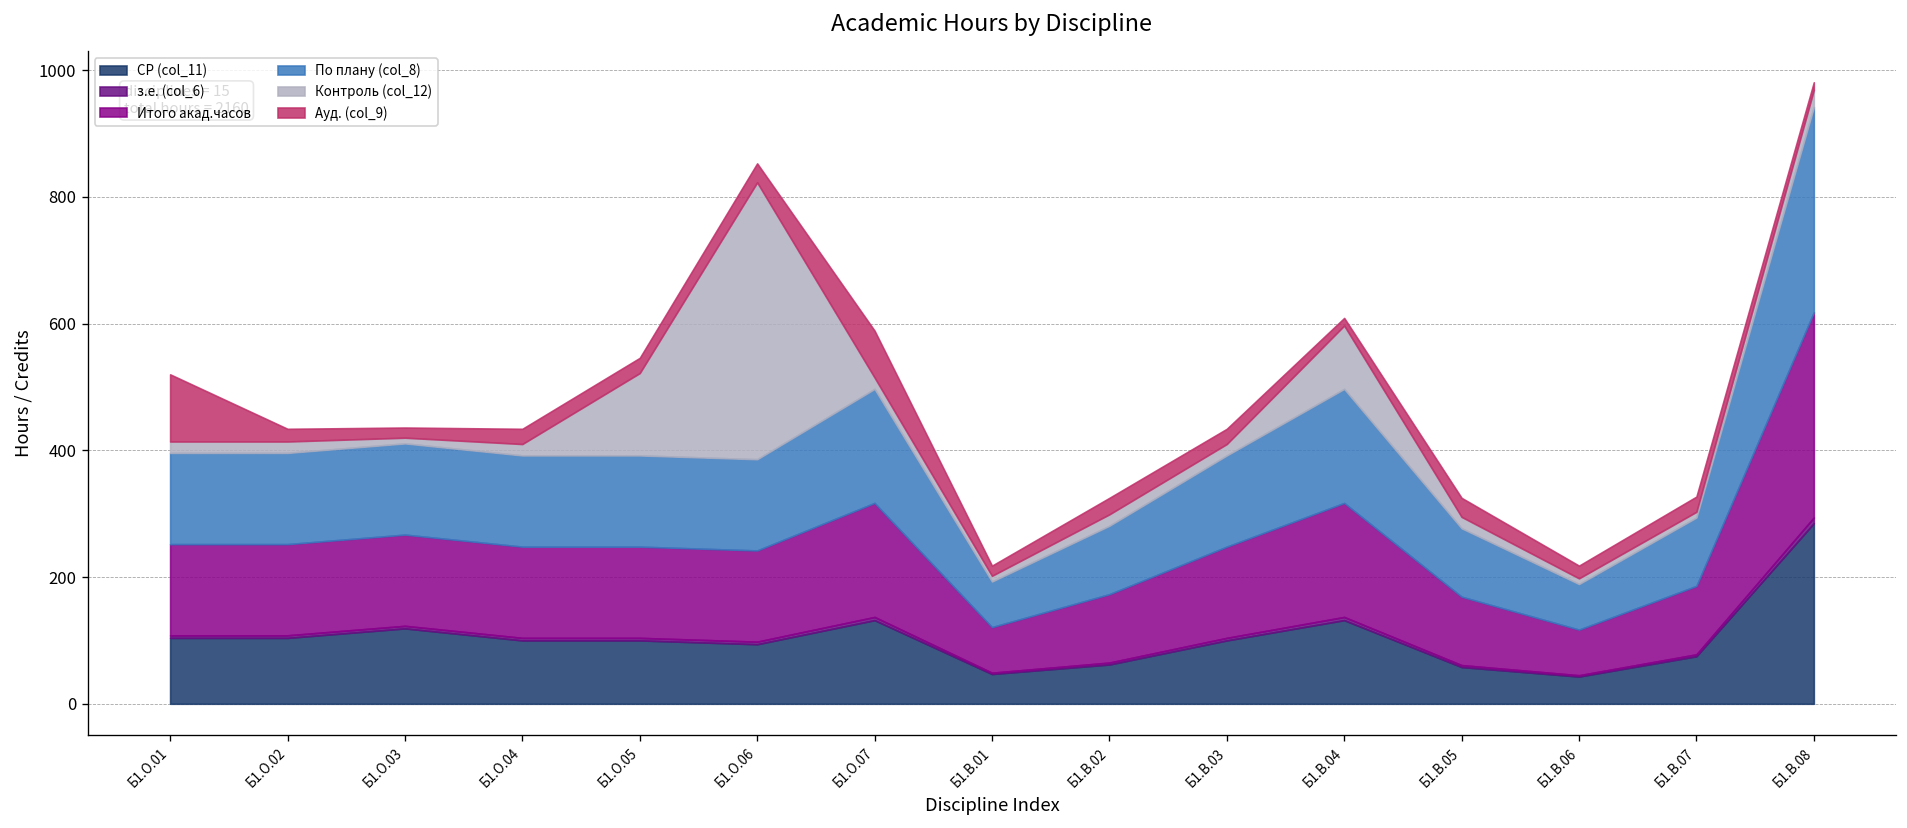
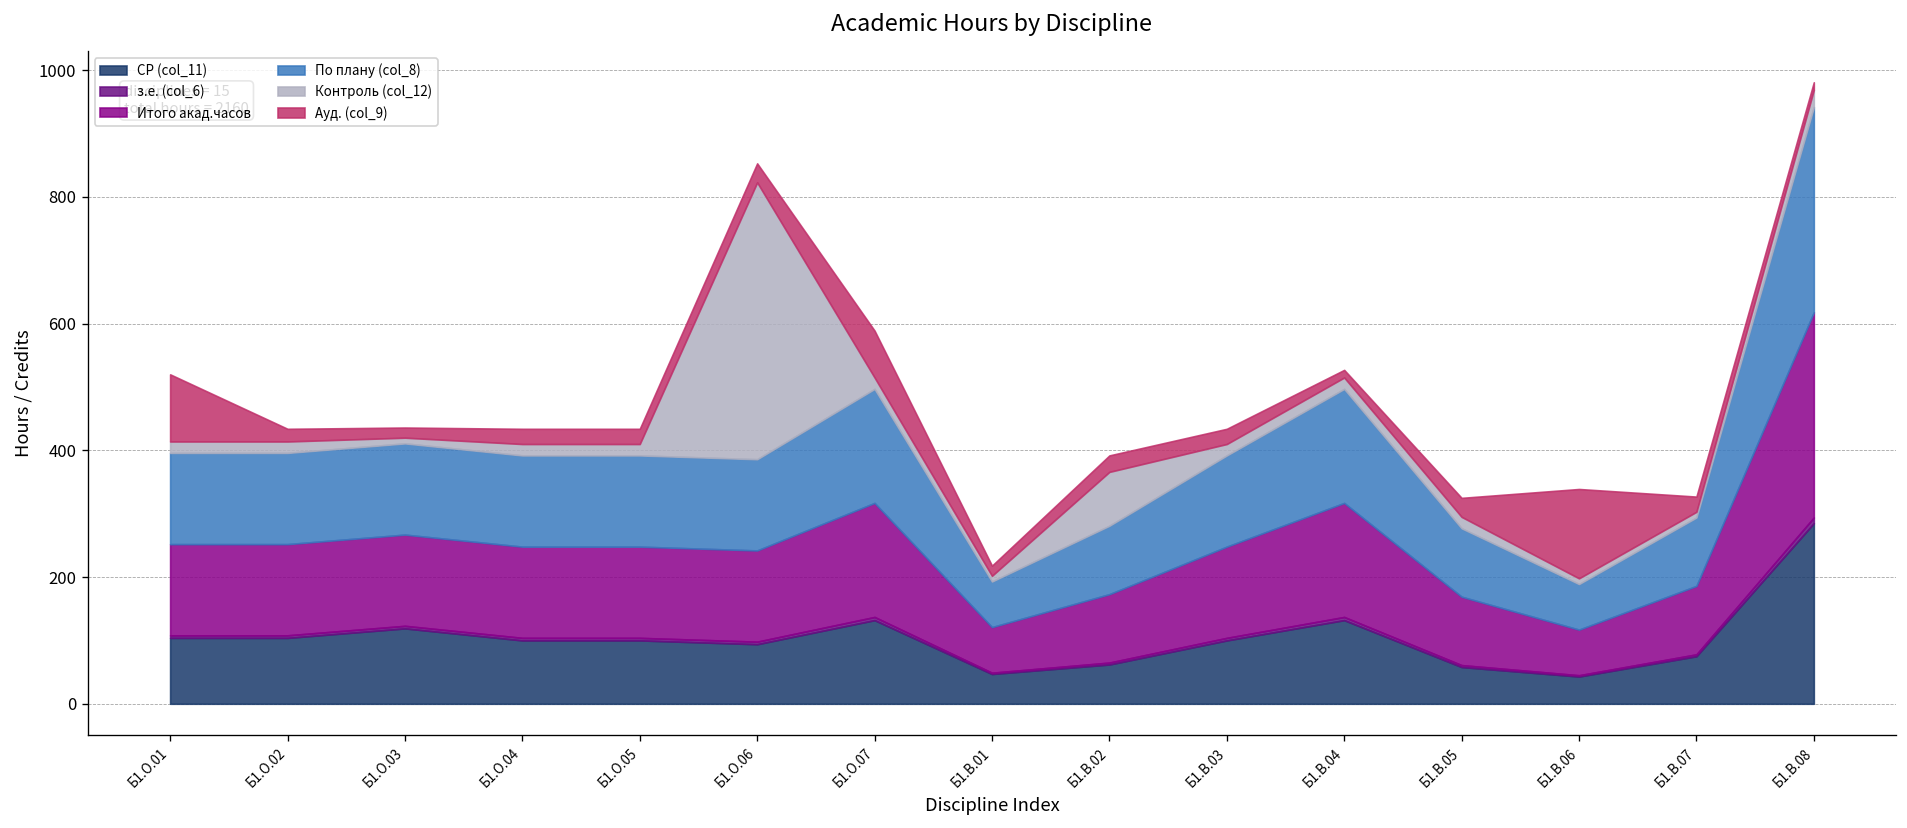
Контроль (col_12), Б1.О.05: 130 -> 20
Контроль (col_12), Б1.В.02: 20 -> 90
Контроль (col_12), Б1.В.04: 100 -> 20
Ауд. (col_9), Б1.В.06: 20 -> 140
